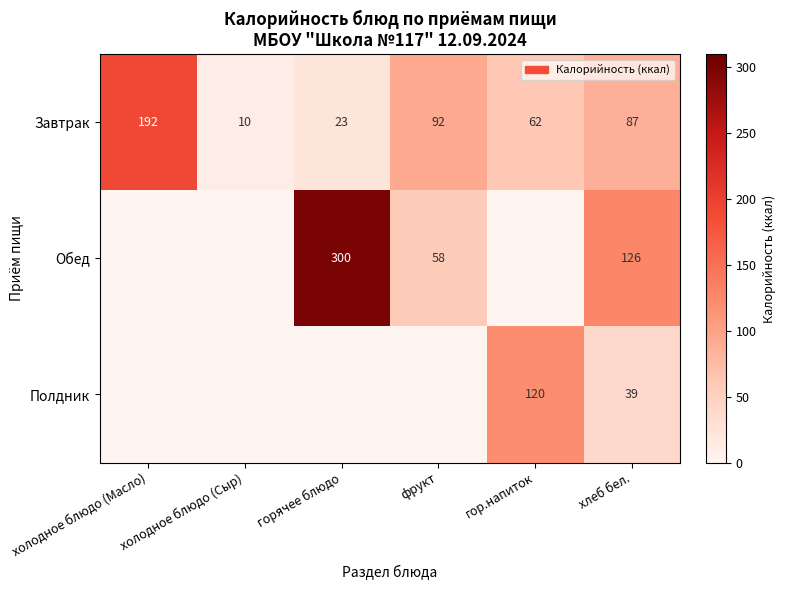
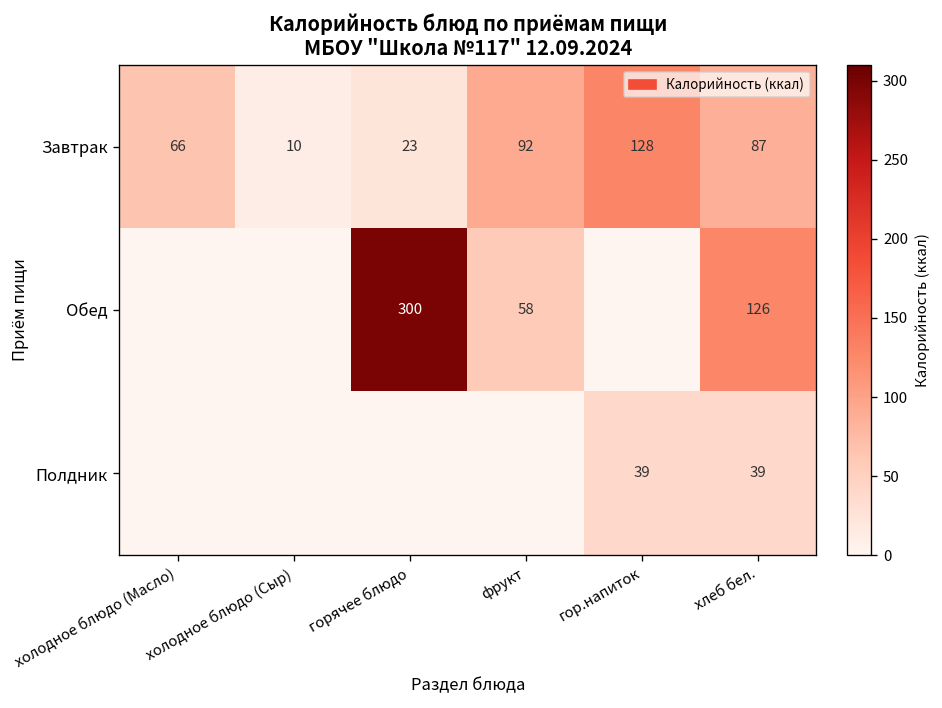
Завтрак, холодное блюдо (Масло): 192 -> 66
Завтрак, гор.напиток: 62 -> 128
Полдник, гор.напиток: 120 -> 39
